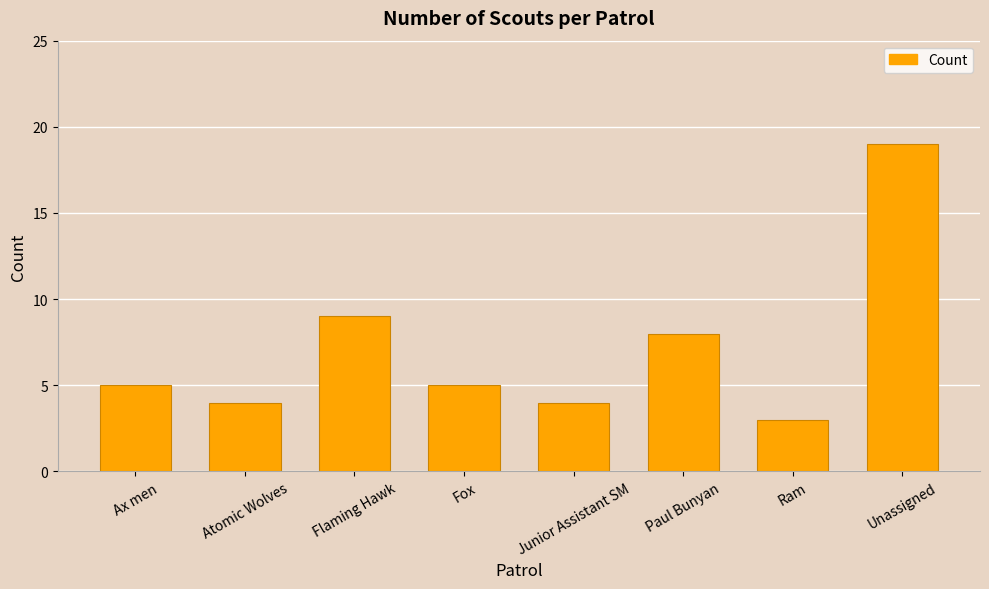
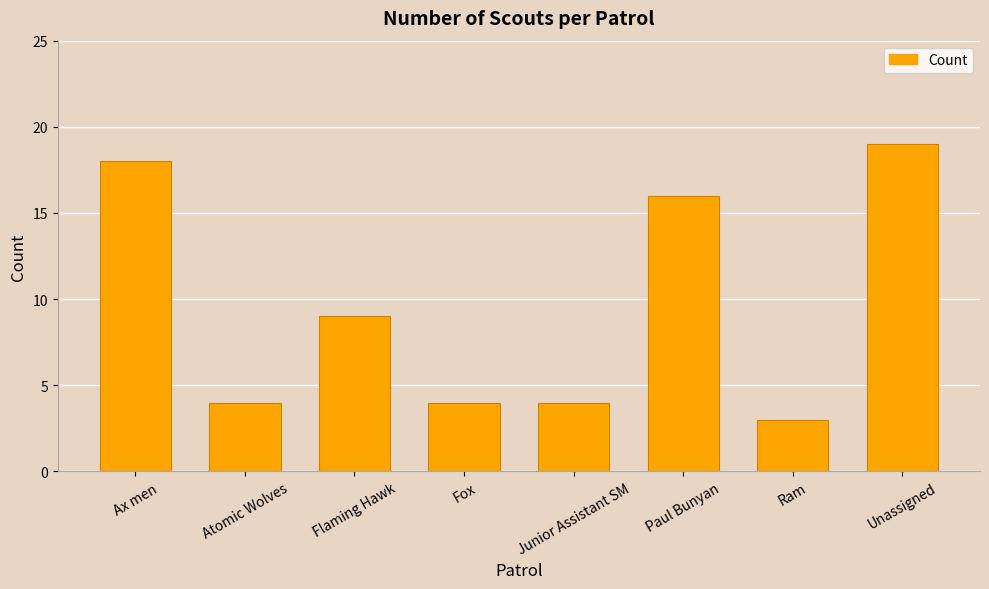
Ax men: 5 -> 18
Fox: 5 -> 4
Paul Bunyan: 8 -> 16
